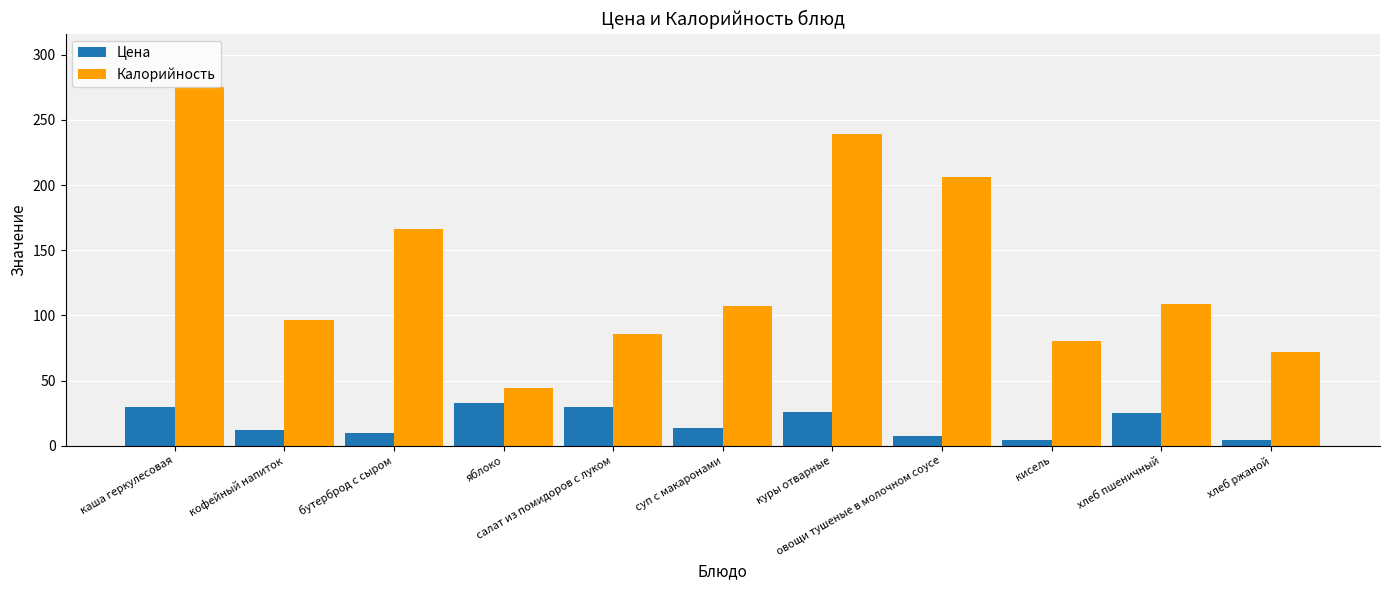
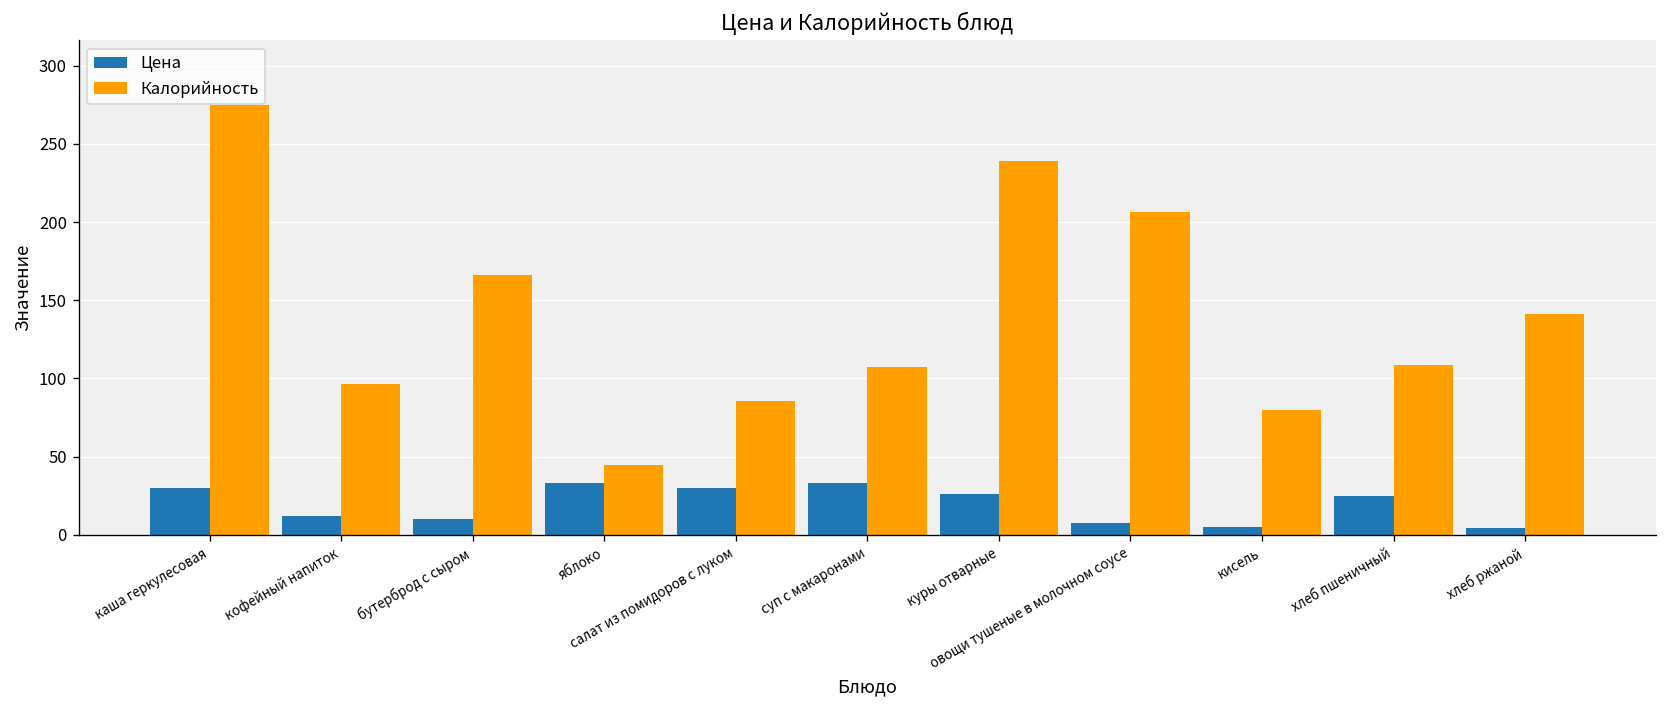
Цена, суп с макаронами: 14 -> 33
Калорийность, хлеб ржаной: 72 -> 141
